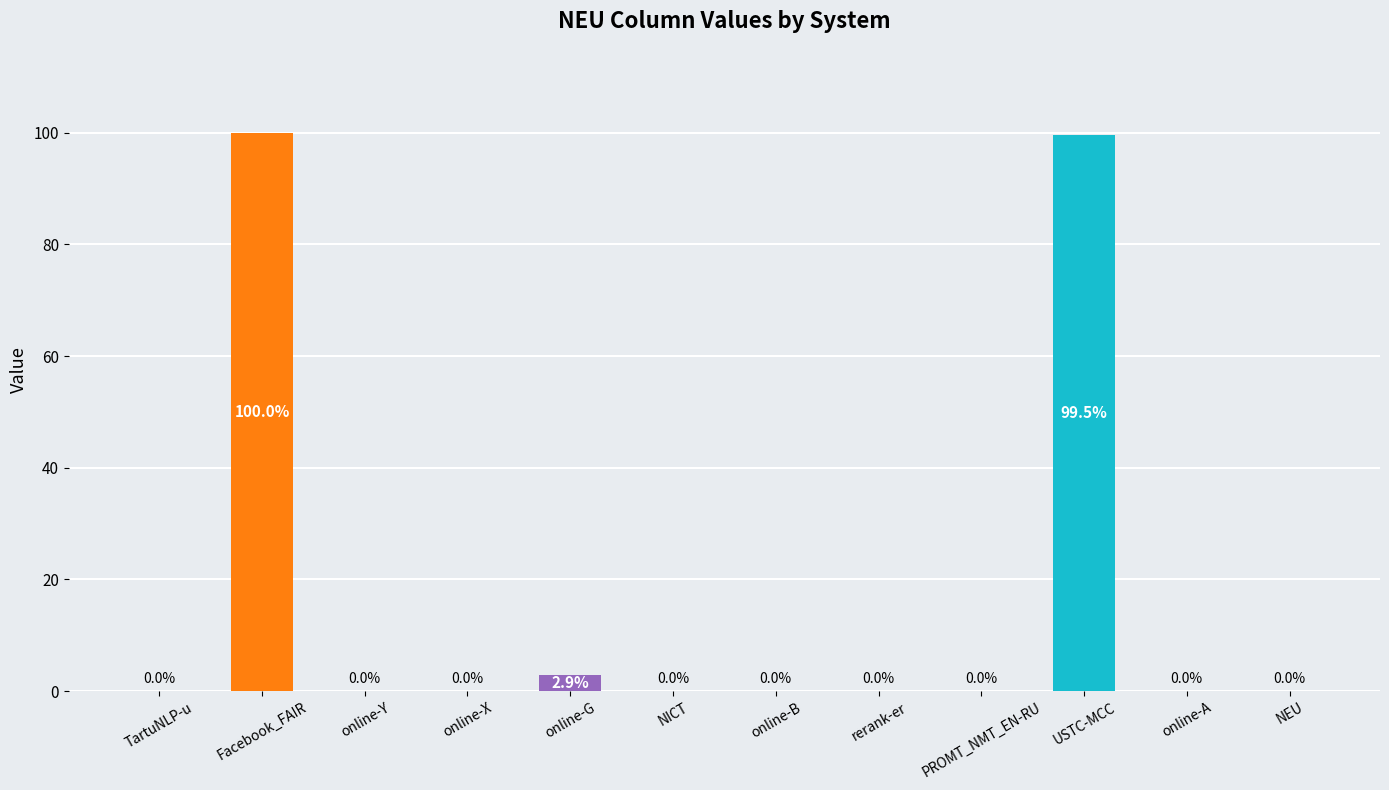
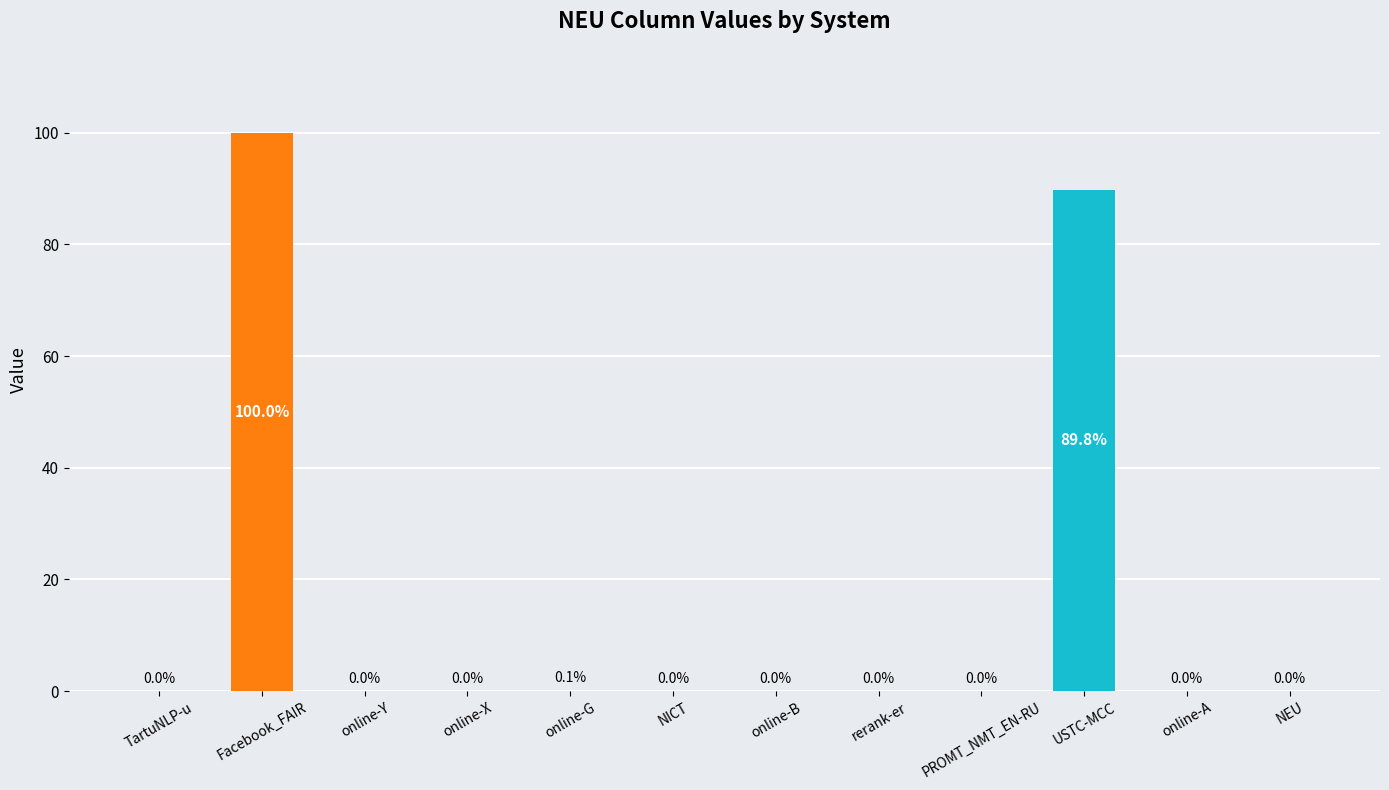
online-G: 2.9% -> 0.1%
USTC-MCC: 99.5% -> 89.8%
